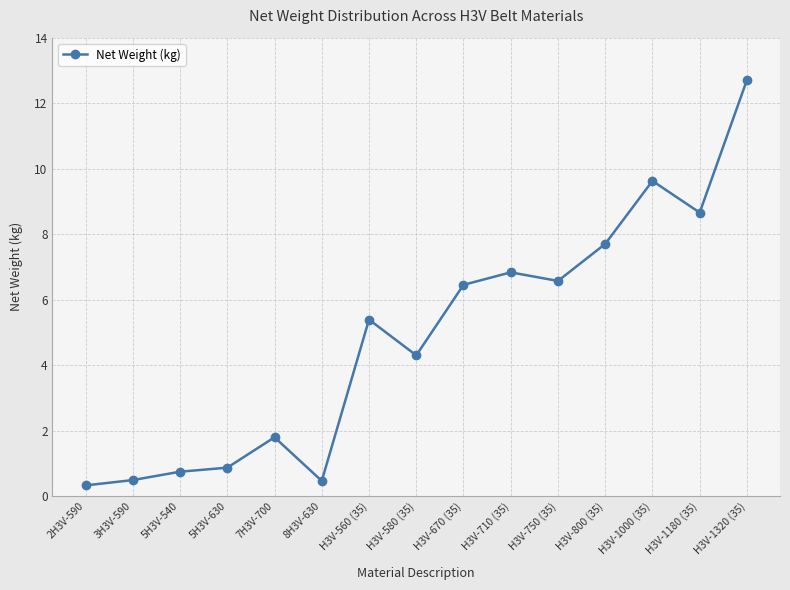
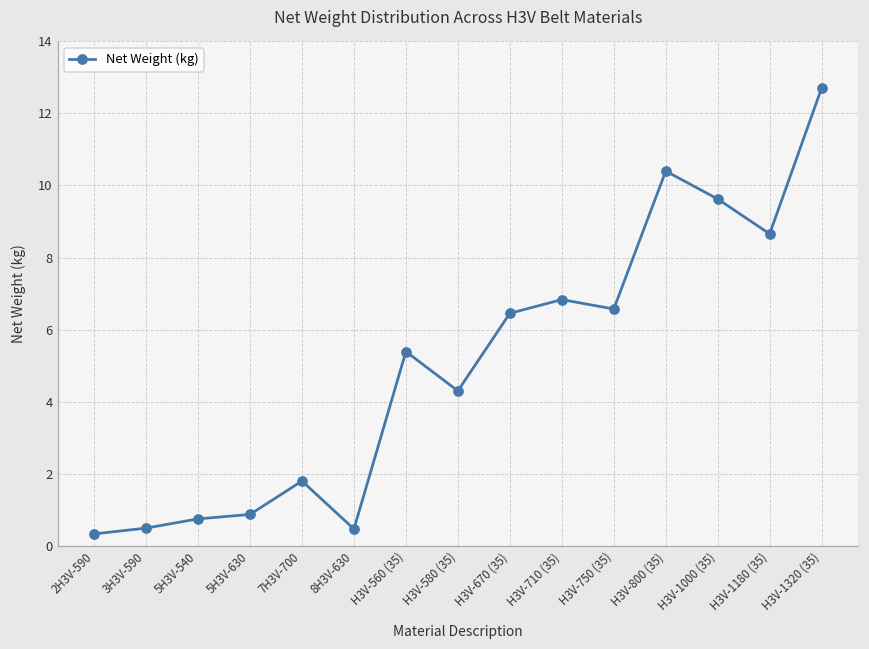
H3V-800 (35): 7.7 -> 10.4
